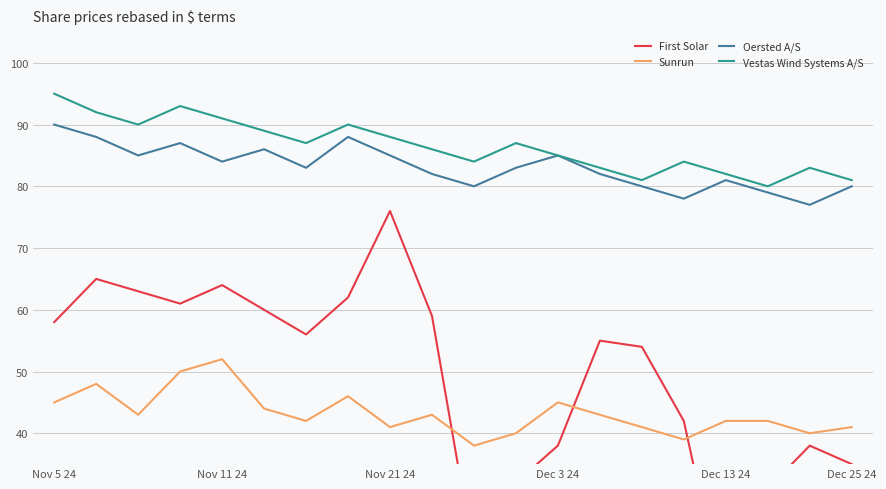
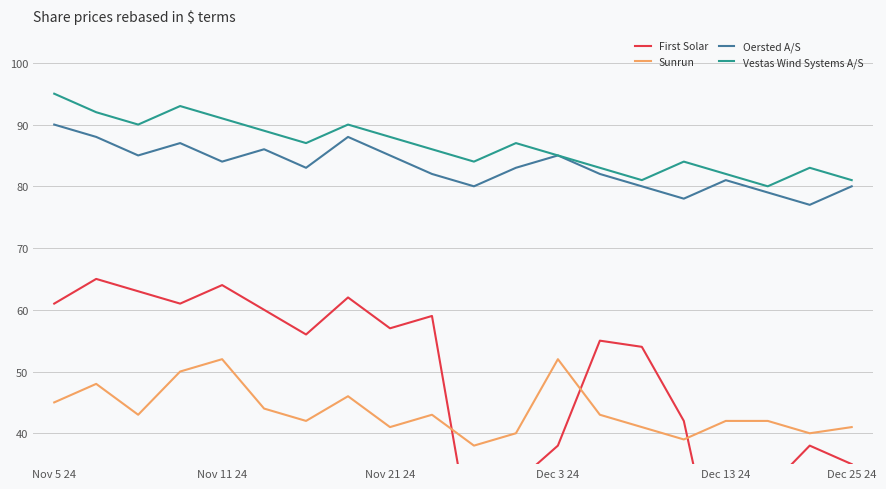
First Solar, Nov 5 24: 58 -> 61
First Solar, Nov 21 24: 76 -> 57
Sunrun, Dec 3 24: 45 -> 52
